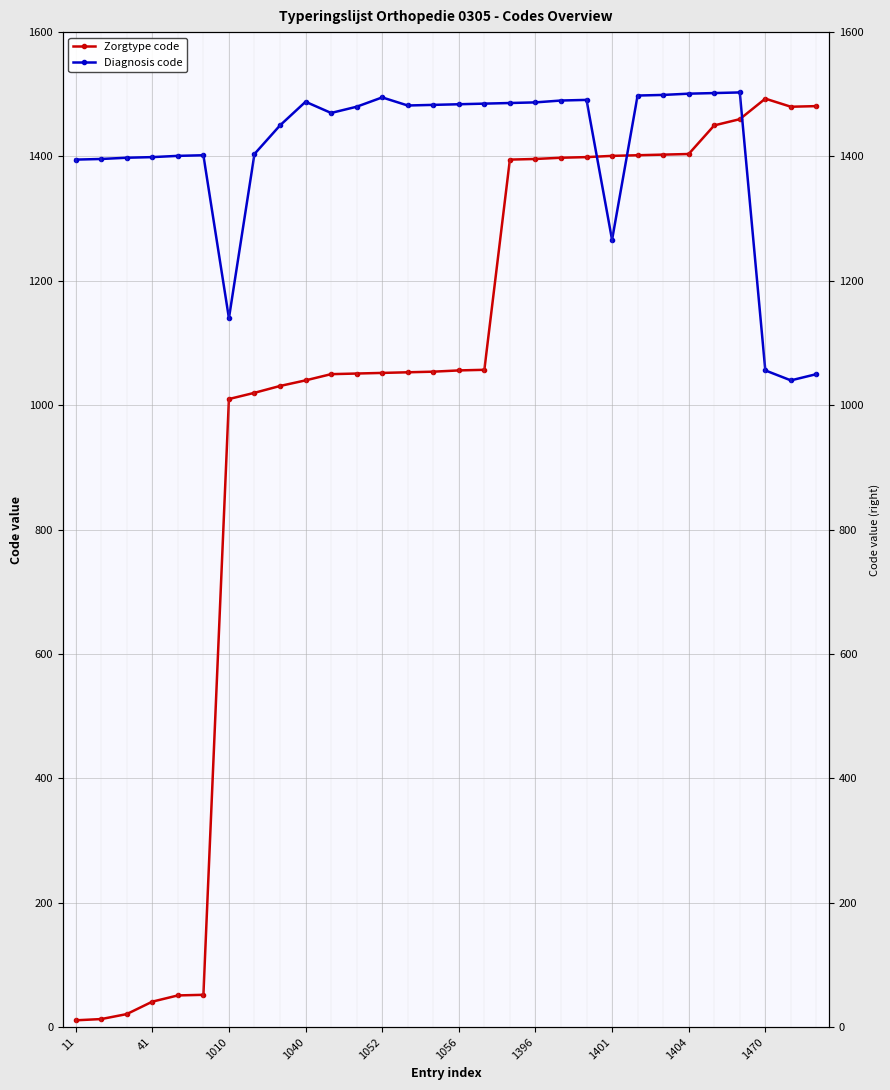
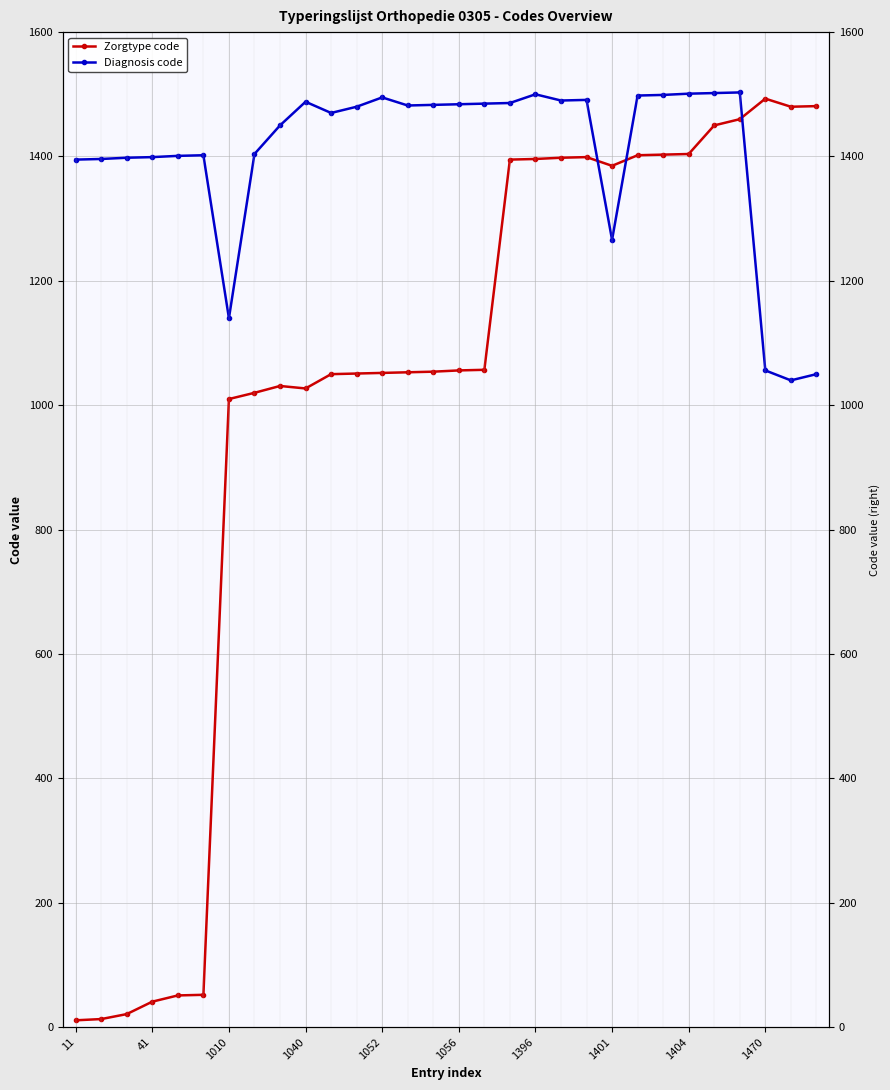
Zorgtype code, 1040: 1040 -> 1030
Diagnosis code, 1396: 1490 -> 1500
Zorgtype code, 1401: 1400 -> 1390
